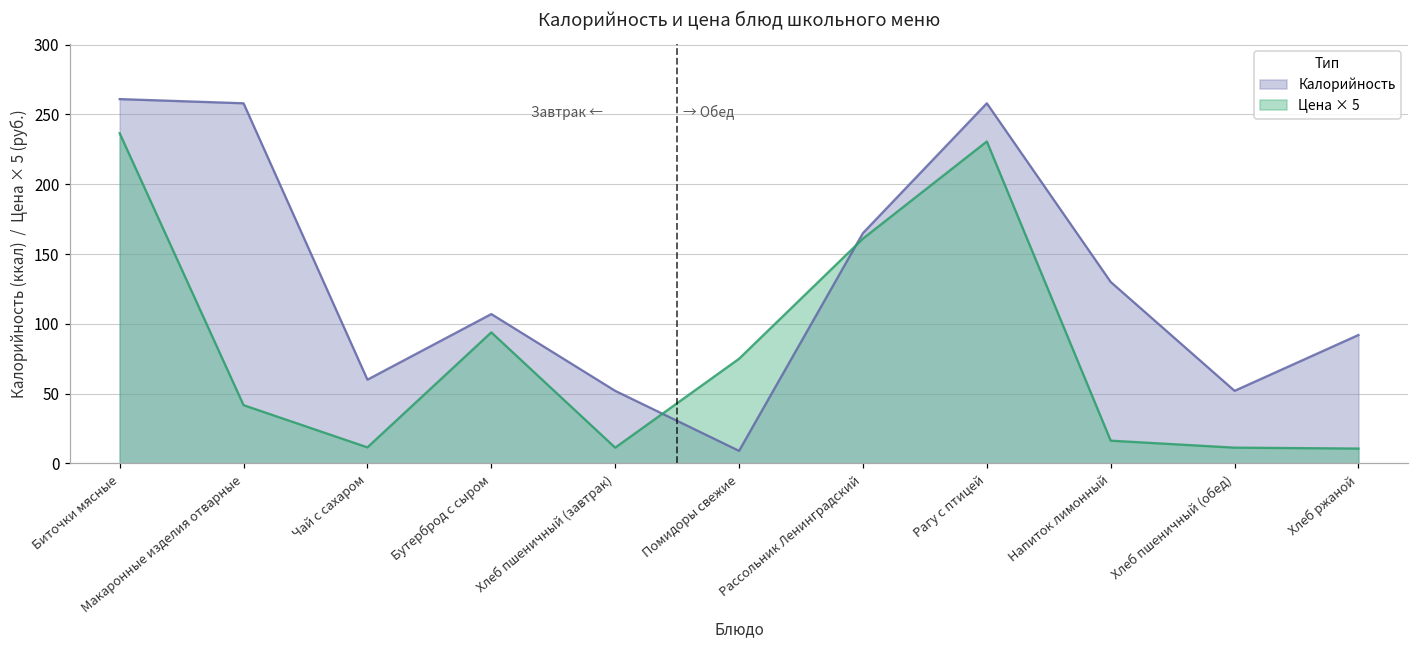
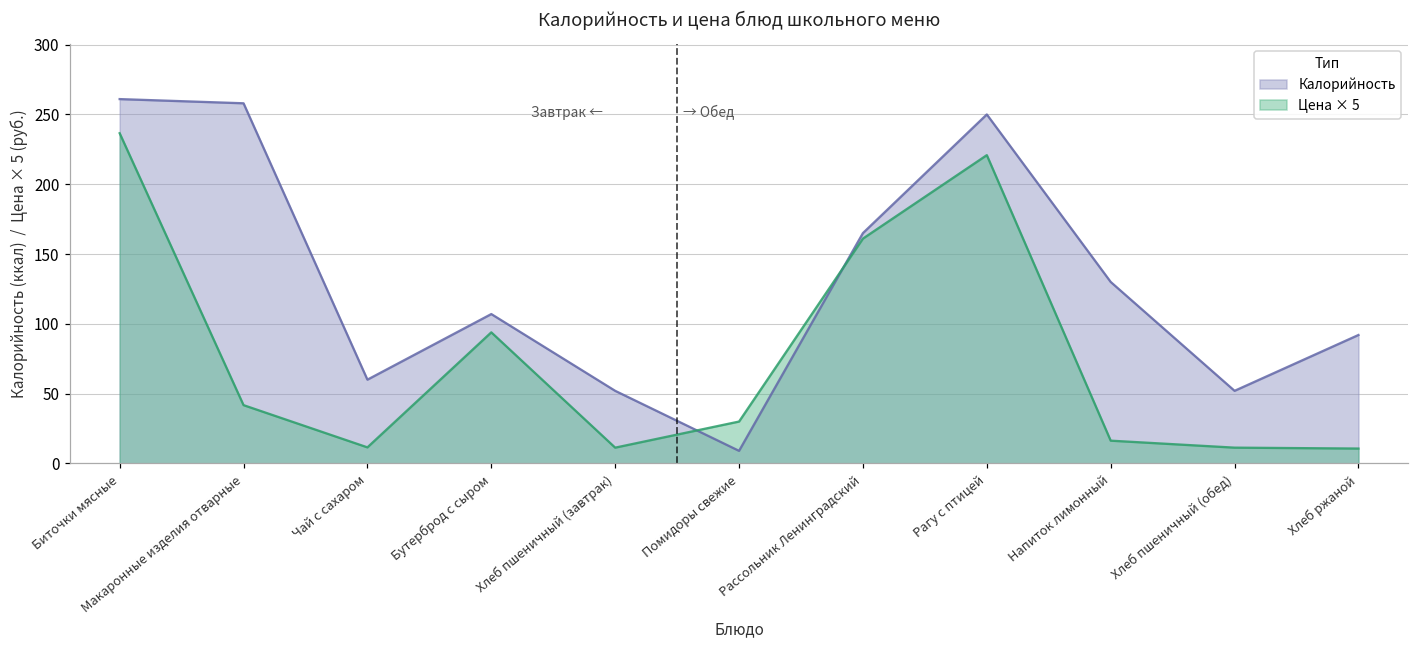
Цена × 5, Помидоры свежие: 75 -> 30
Калорийность, Рагу с птицей: 258 -> 250
Цена × 5, Рагу с птицей: 231 -> 221
